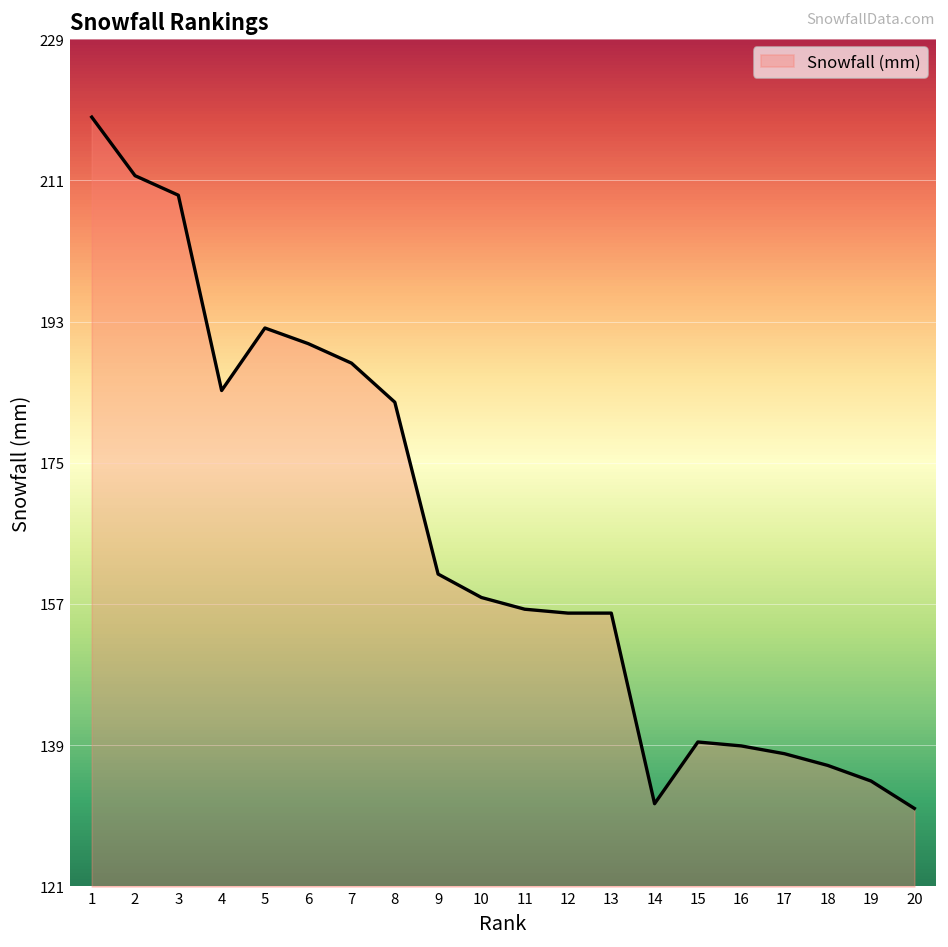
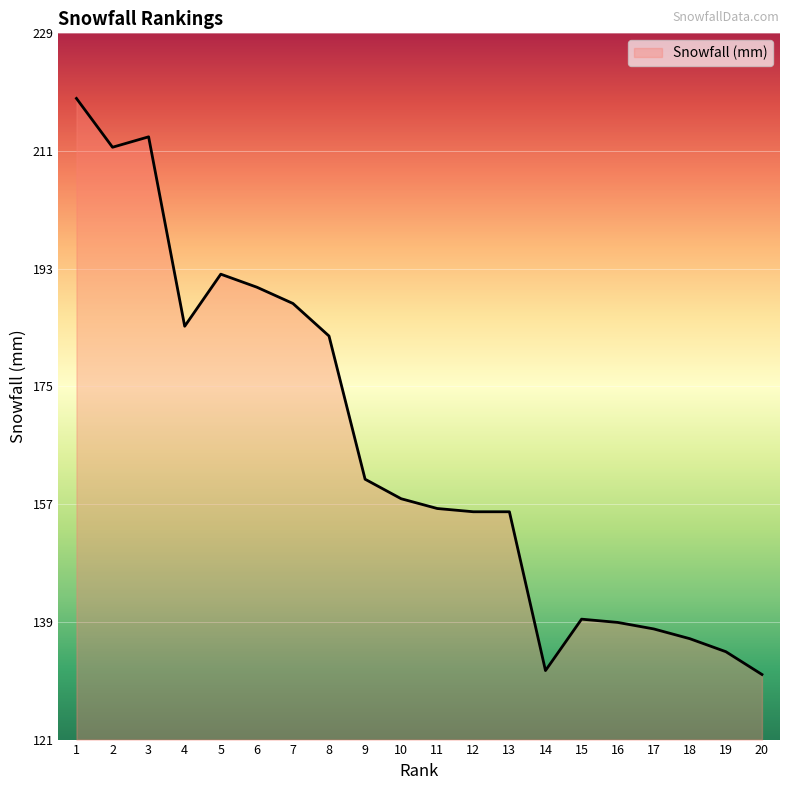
3: 210 -> 214
